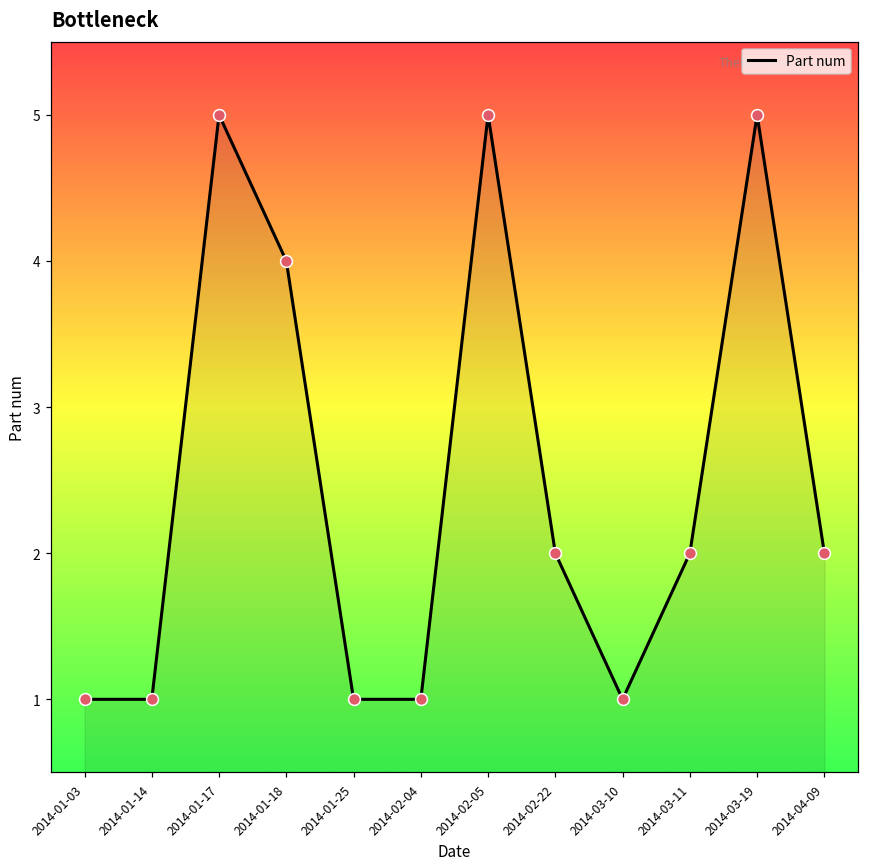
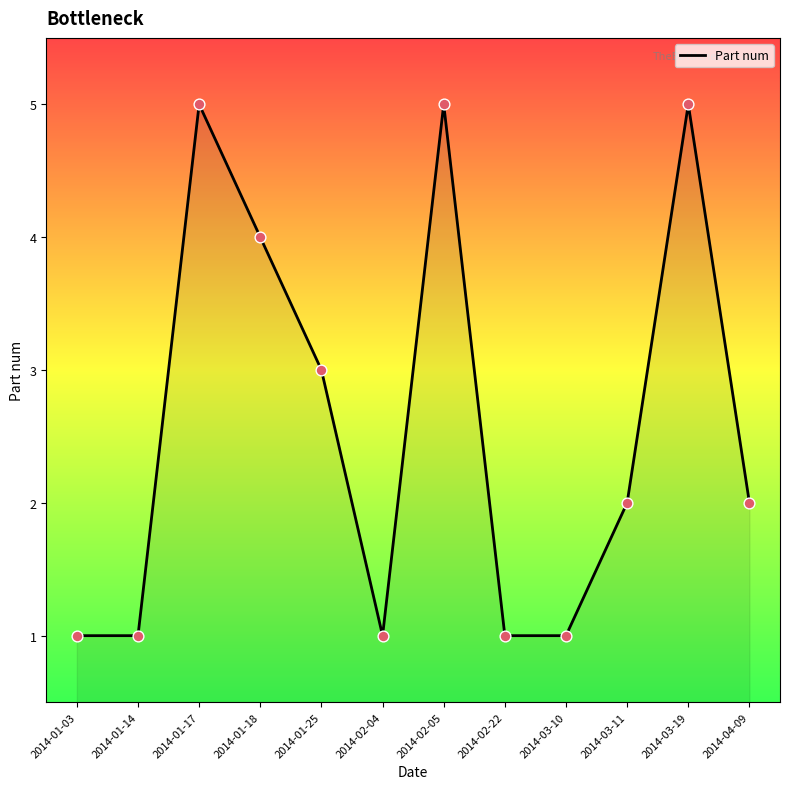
2014-01-25: 1 -> 3
2014-02-22: 2 -> 1
